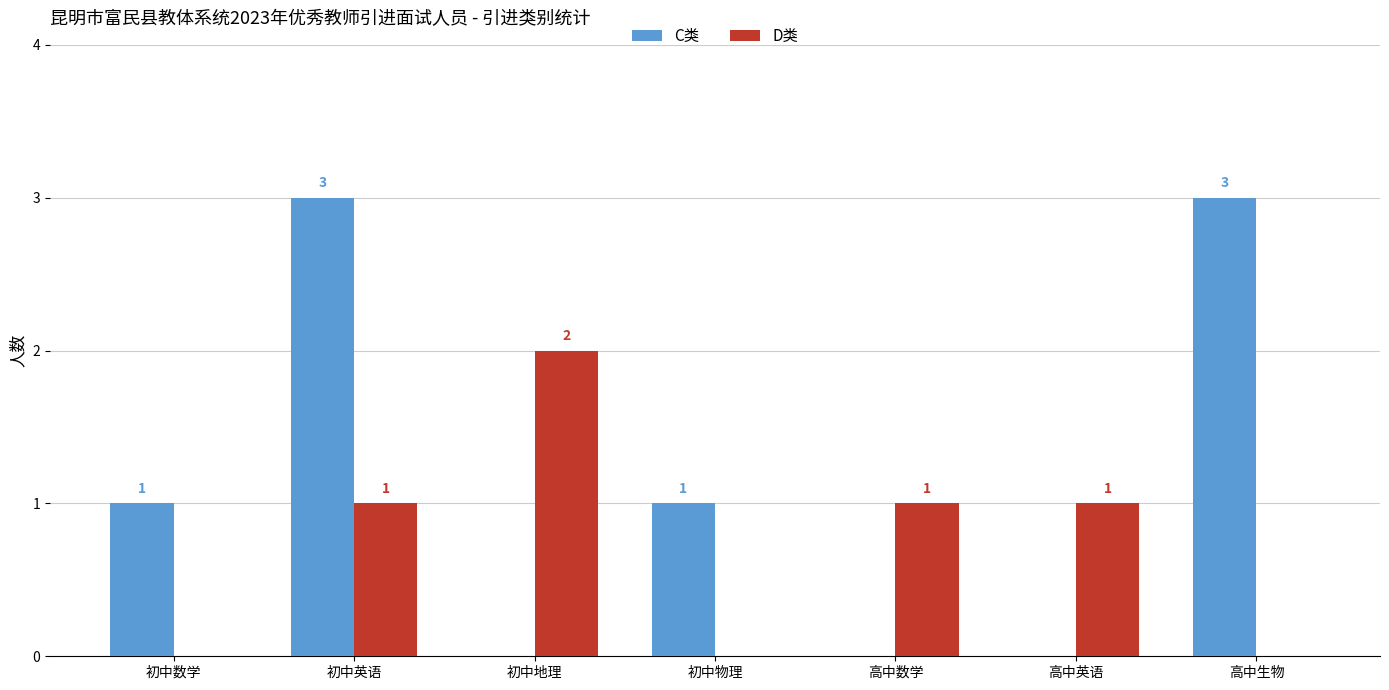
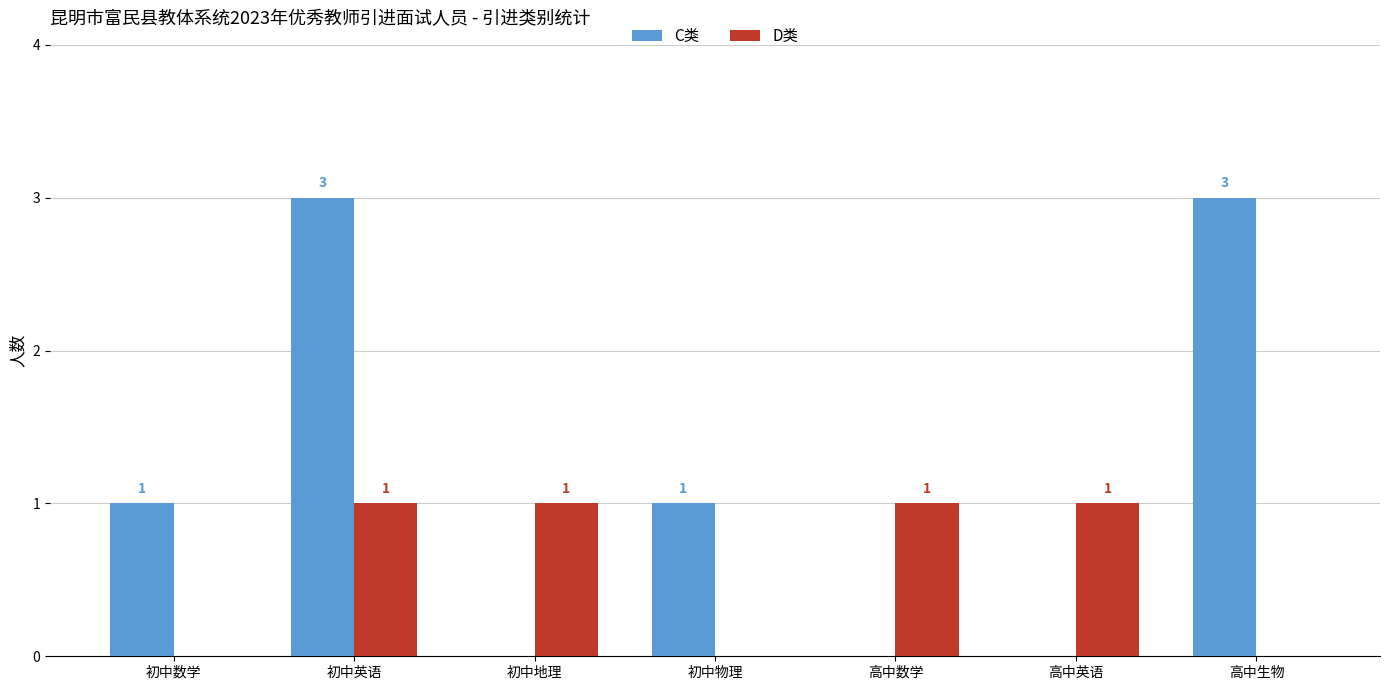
D类, 初中地理: 2 -> 1
